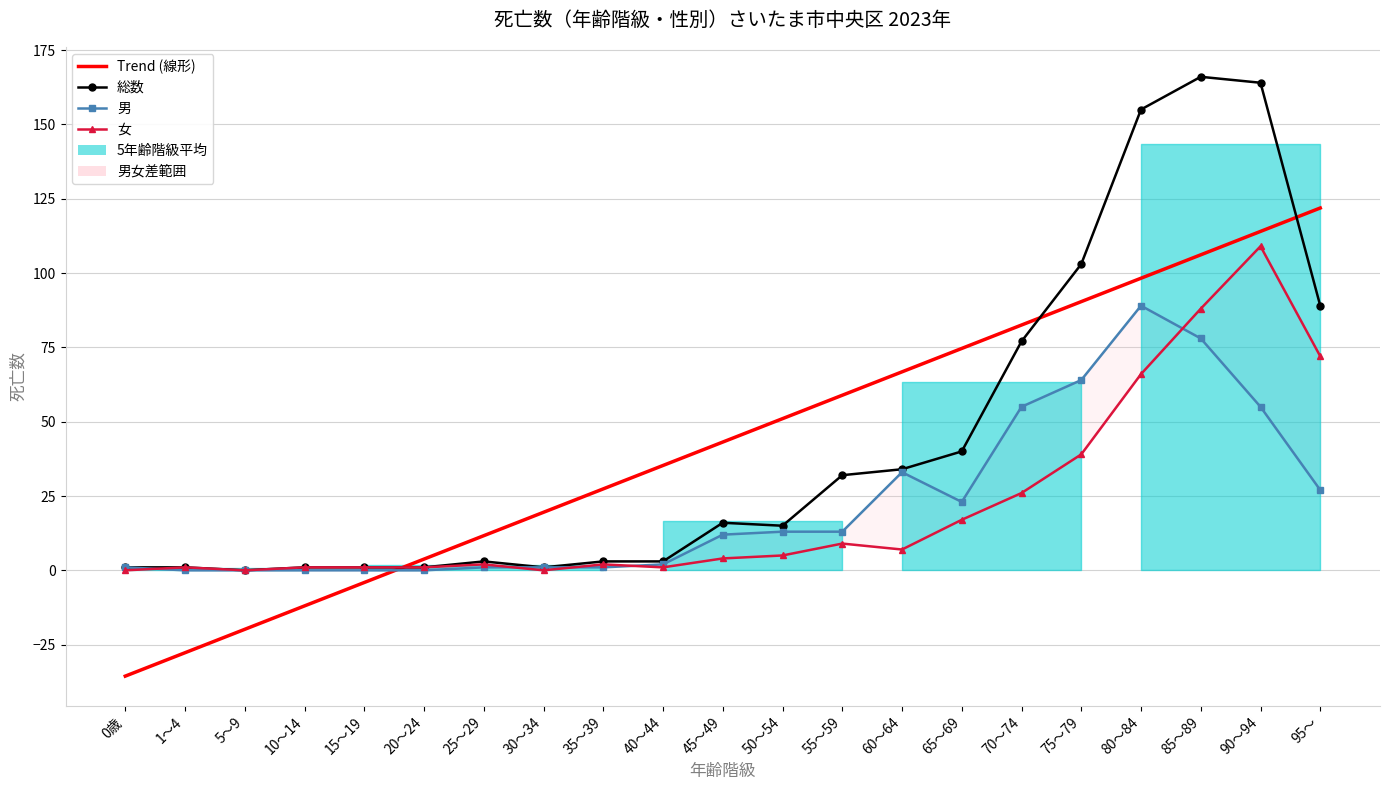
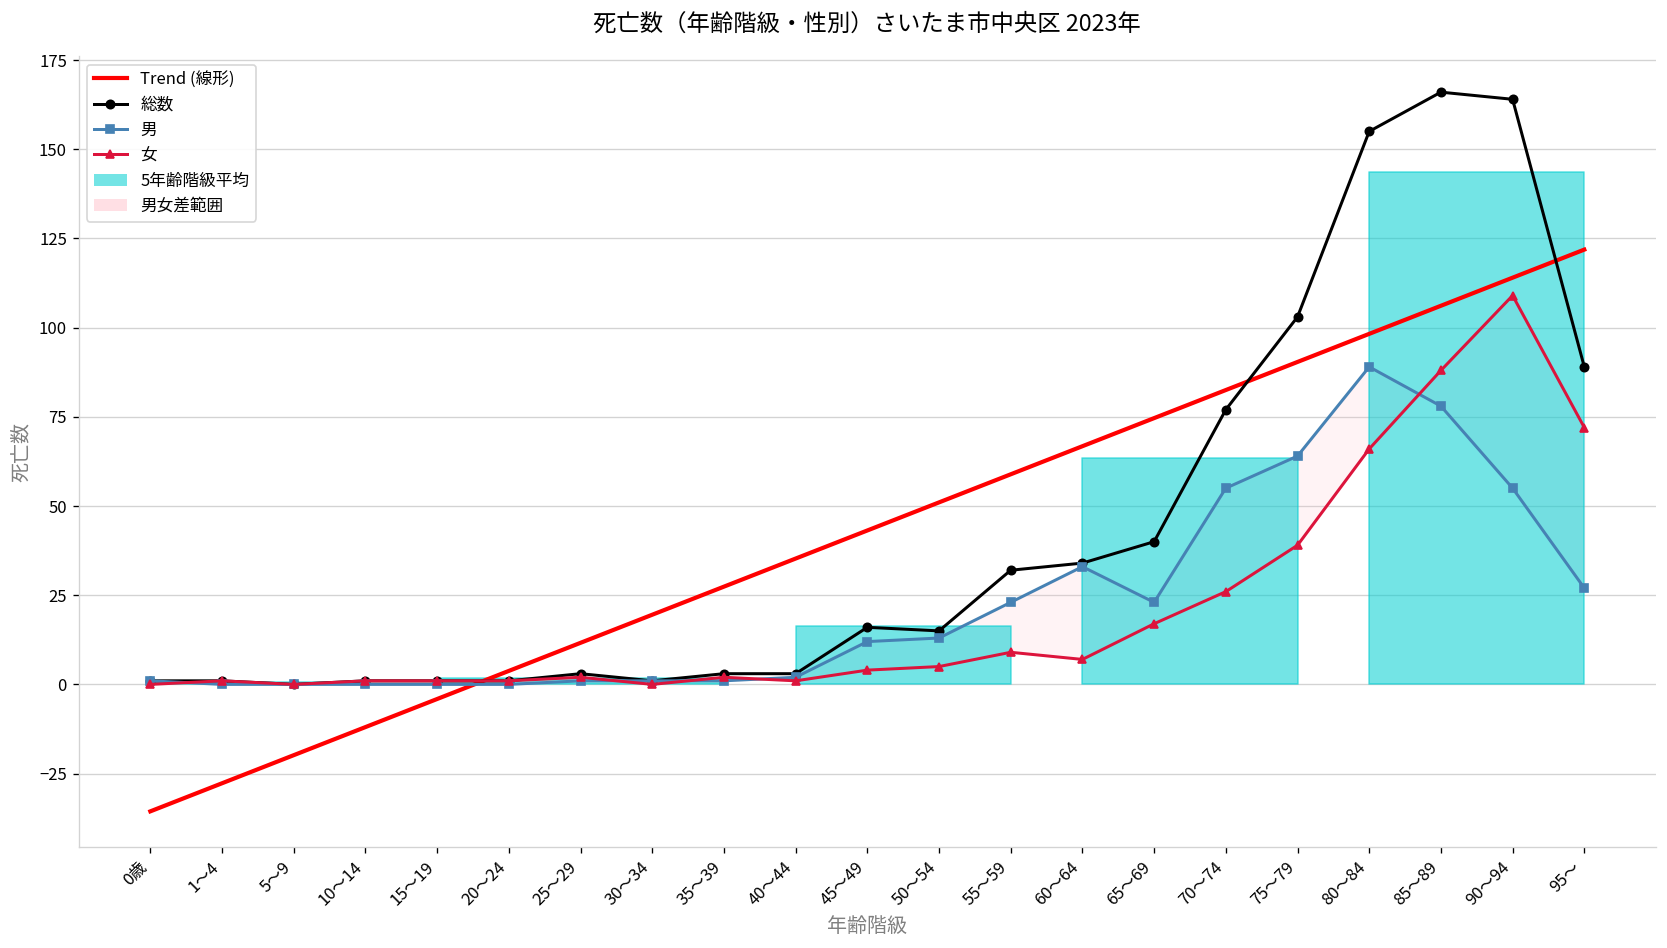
男, 55～59: 13 -> 23
